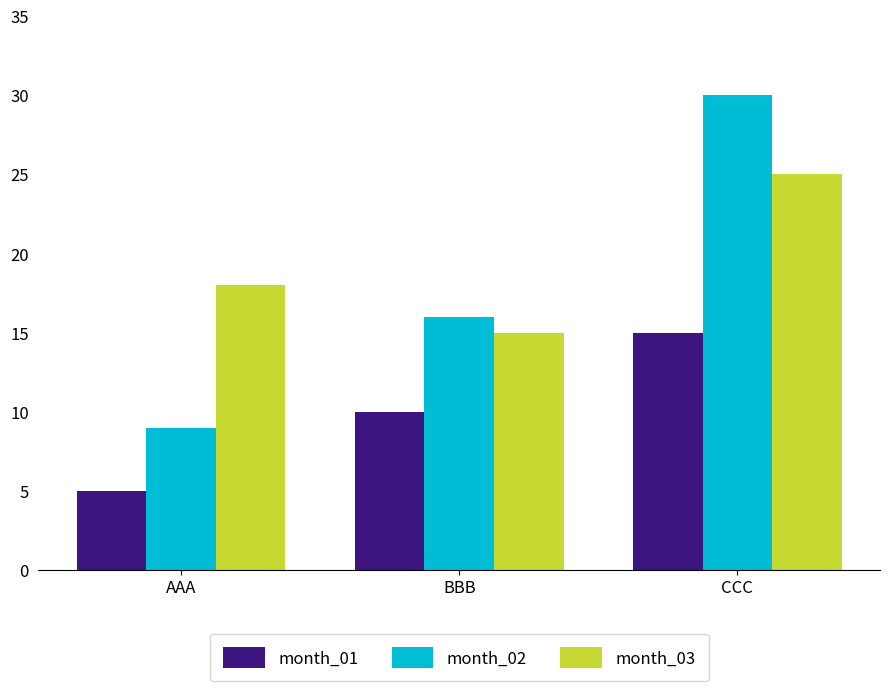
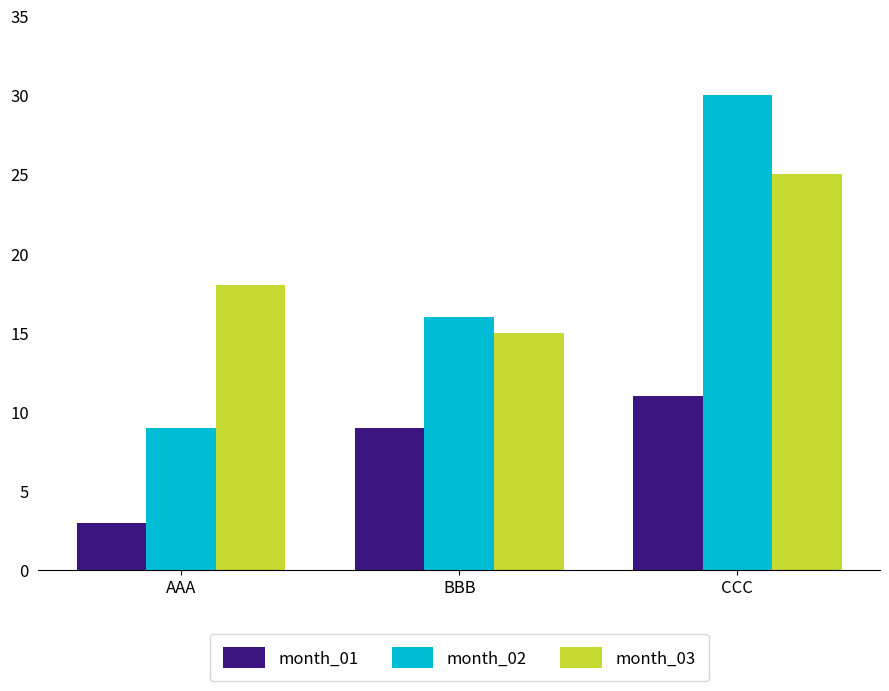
month_01, AAA: 5 -> 3
month_01, BBB: 10 -> 9
month_01, CCC: 15 -> 11
